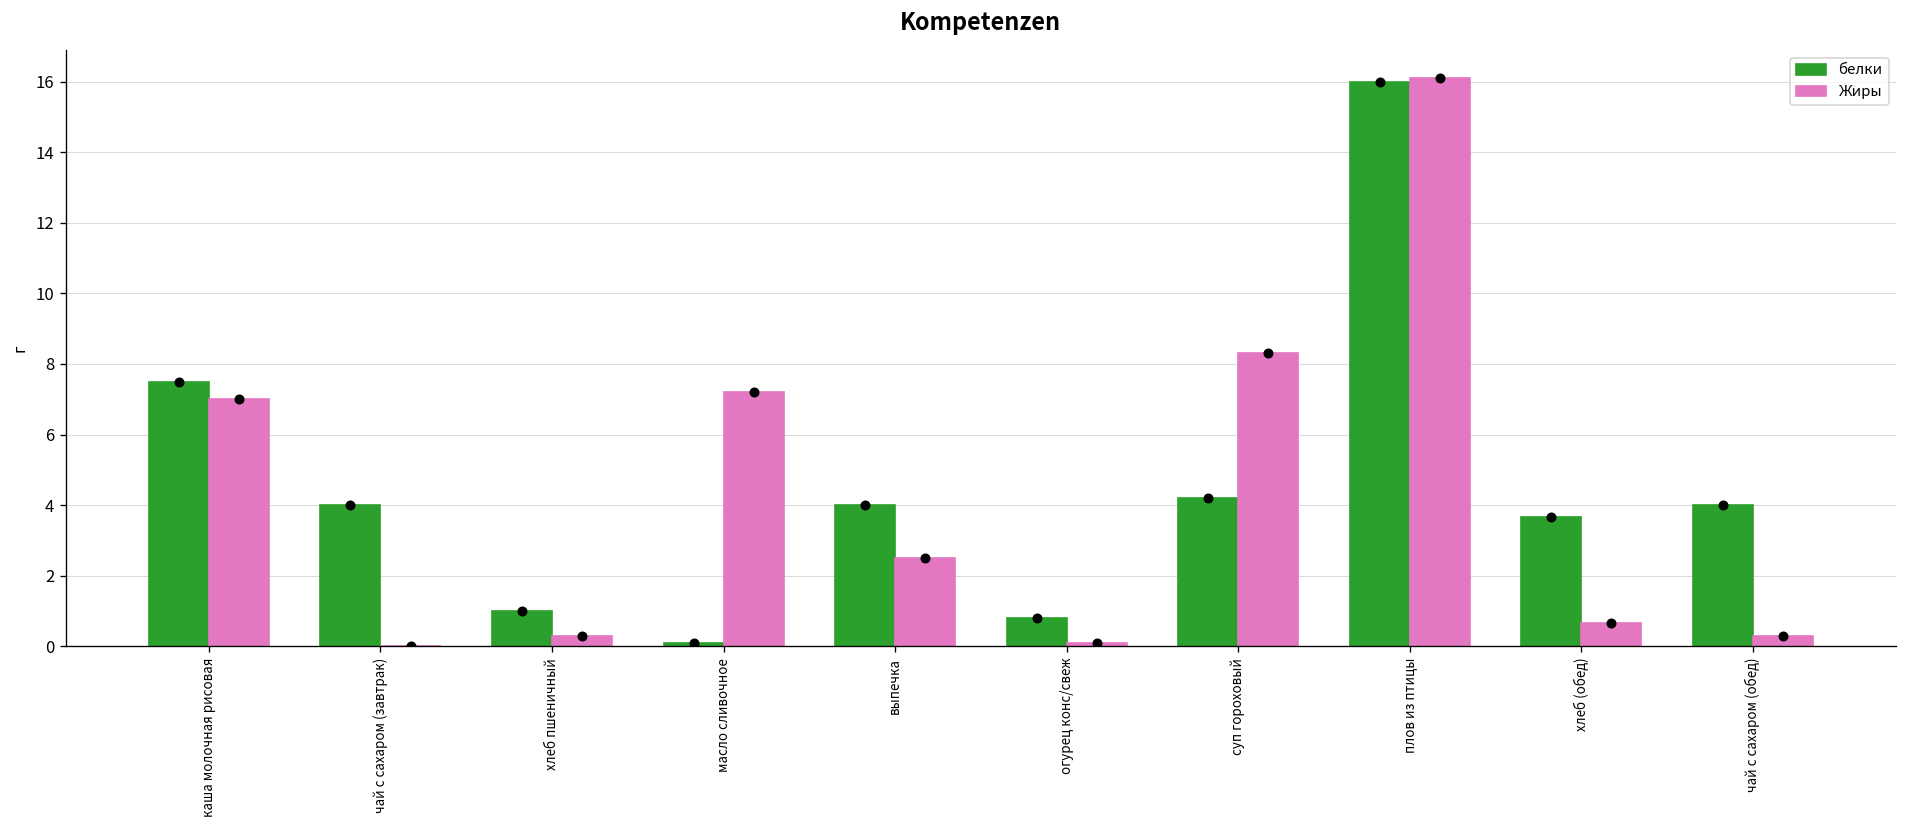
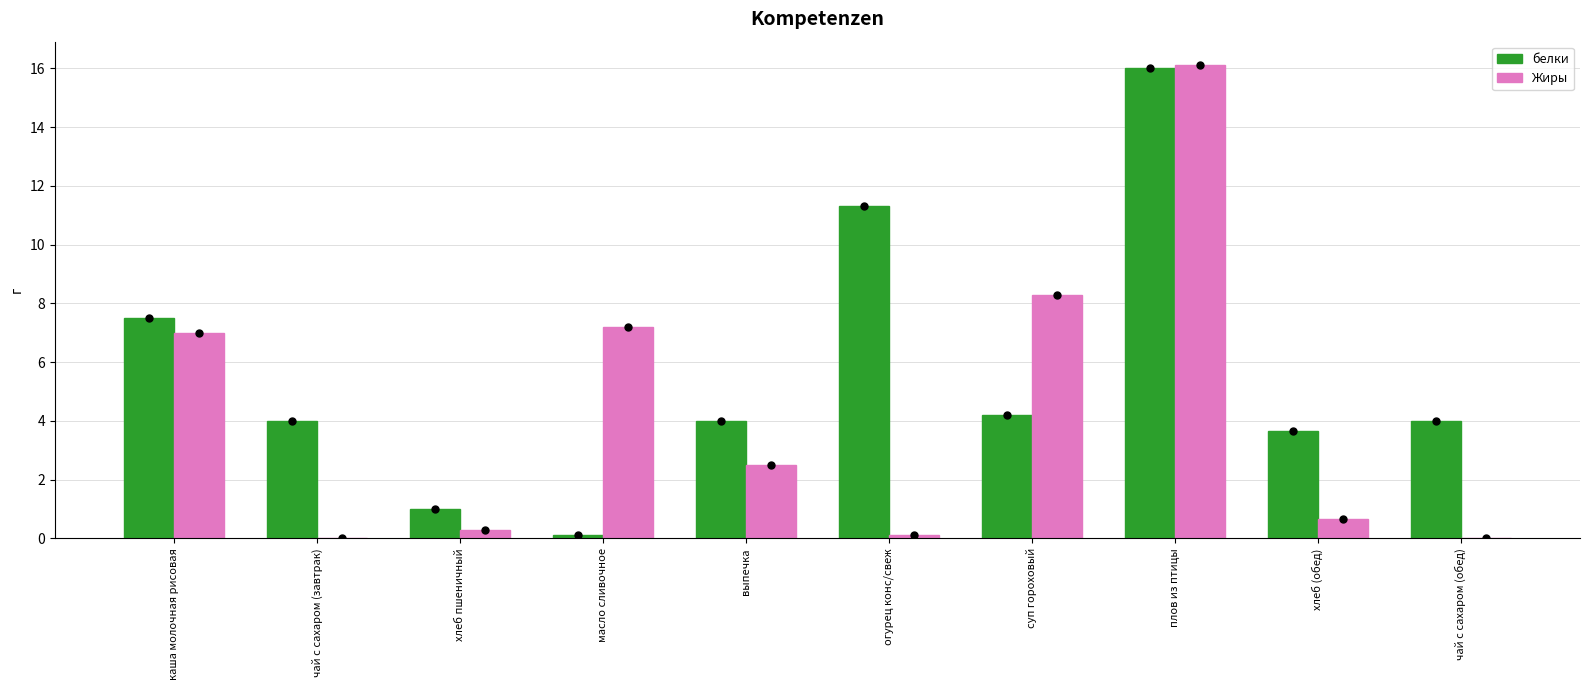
белки, огурец конс/свеж: 0.8 -> 11.3
Жиры, чай с сахаром (обед): 0.3 -> 0.0
